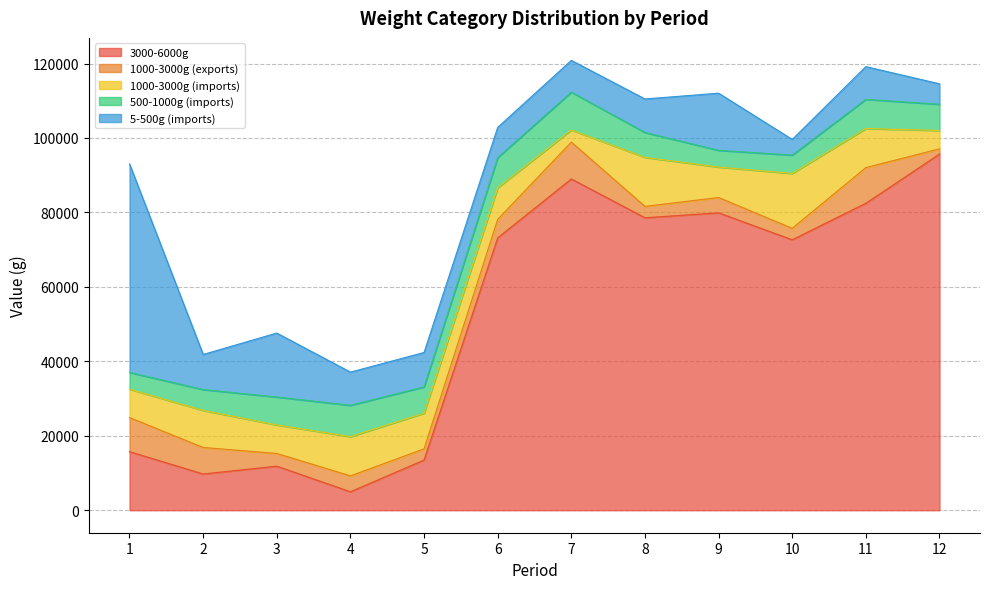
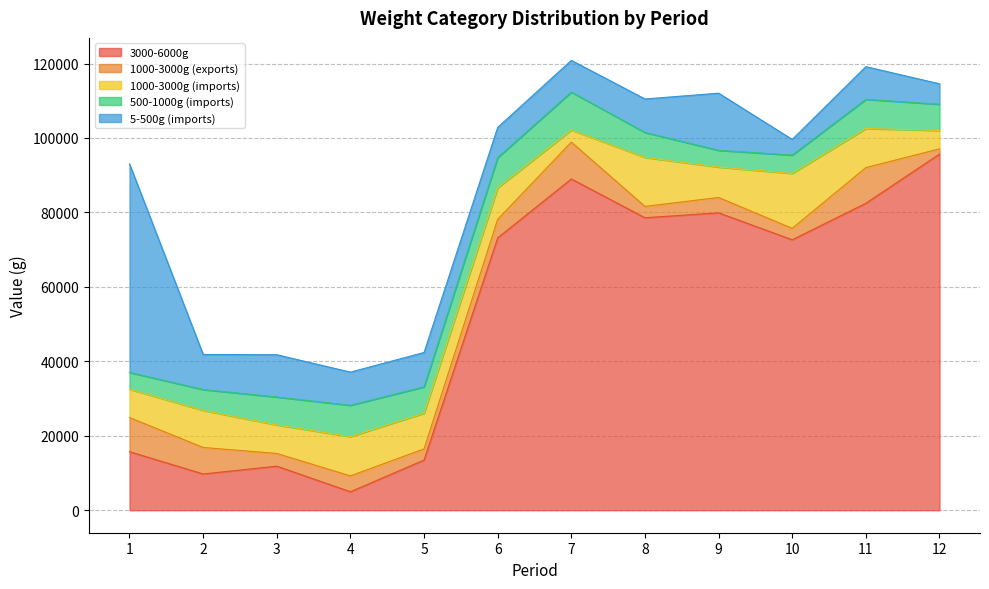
5-500g (imports), 3: 17000 -> 11000
